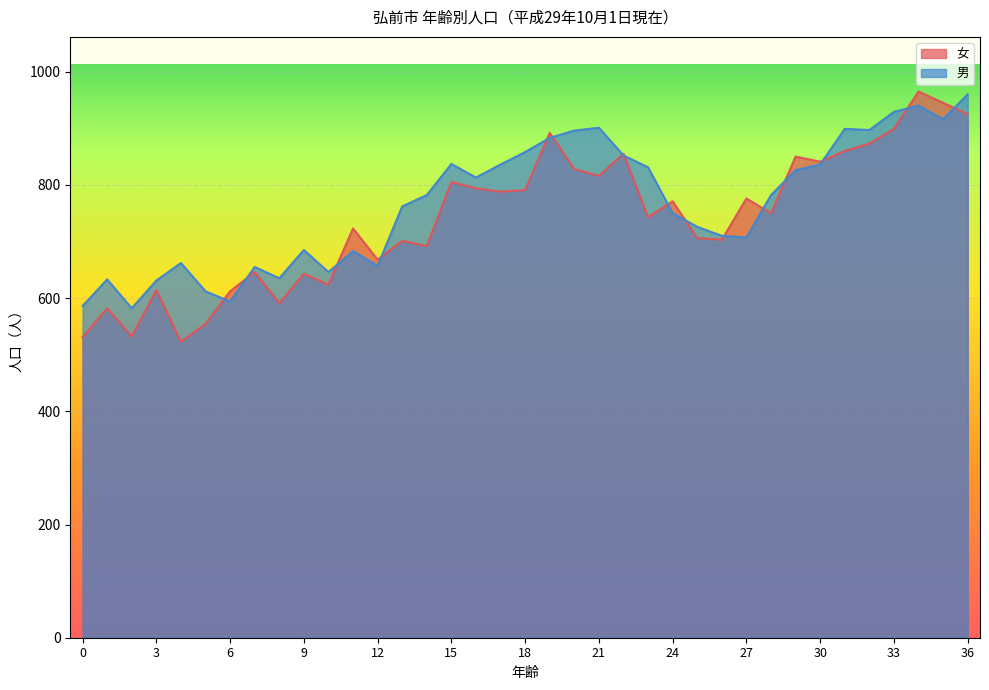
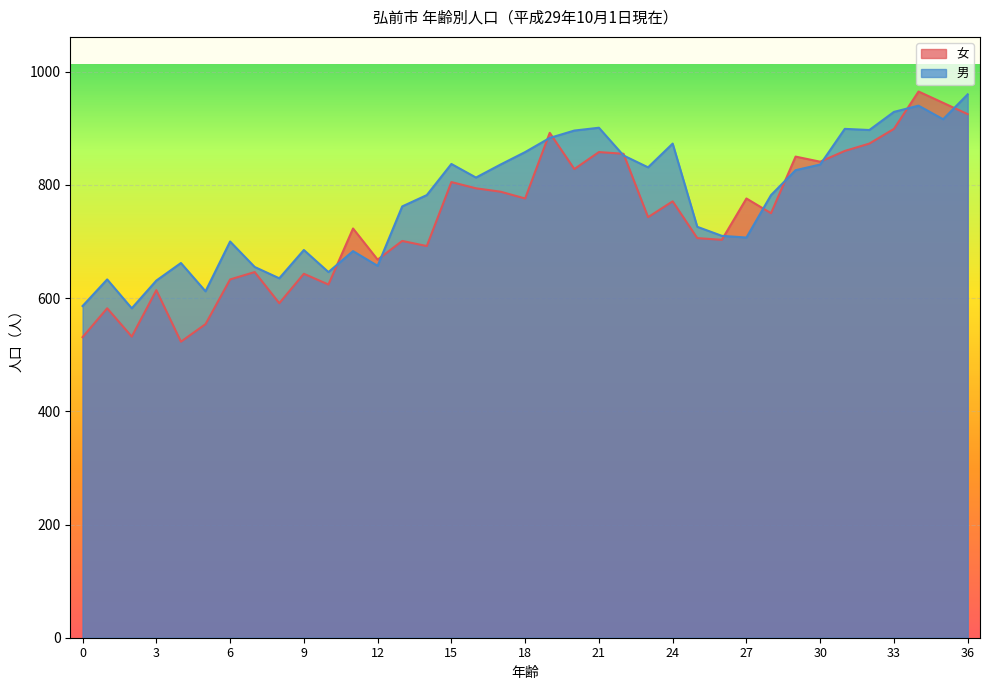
女, 6: 610 -> 630
男, 6: 590 -> 700
女, 18: 790 -> 780
女, 21: 820 -> 860
男, 24: 750 -> 870
